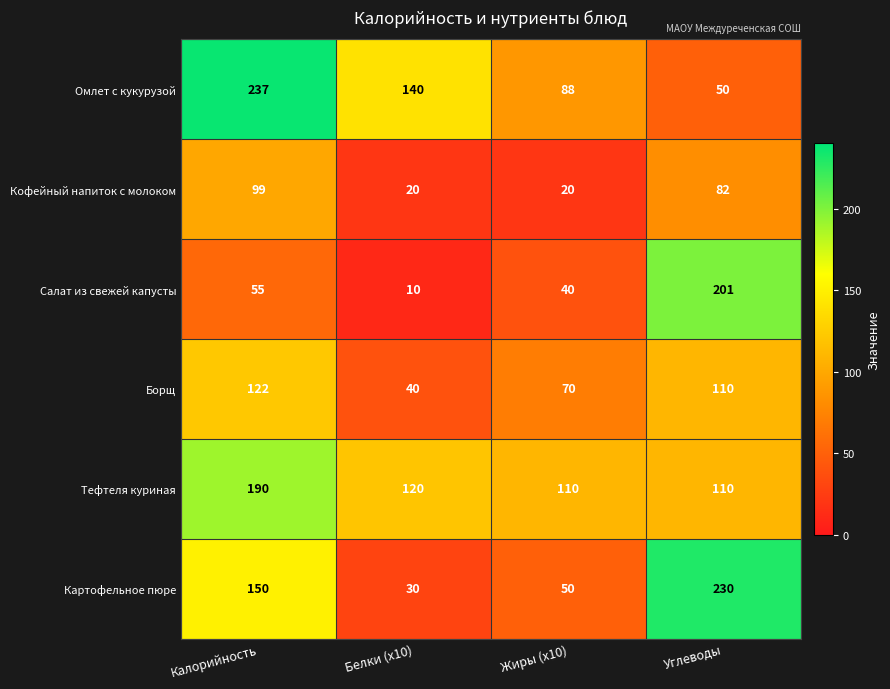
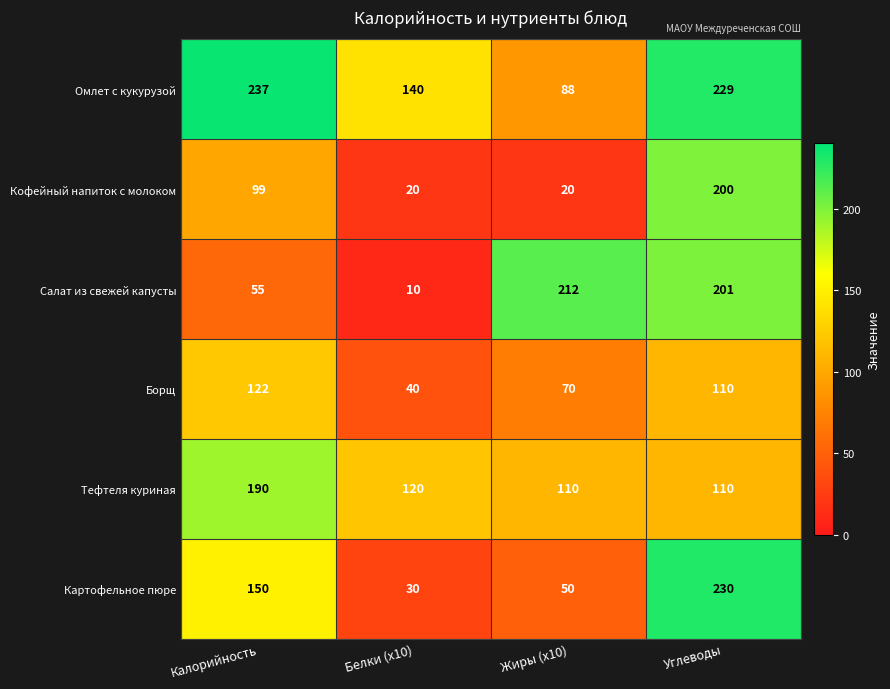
Омлет с кукурузой, Углеводы: 50 -> 229
Кофейный напиток с молоком, Углеводы: 82 -> 200
Салат из свежей капусты, Жиры (x10): 40 -> 212
